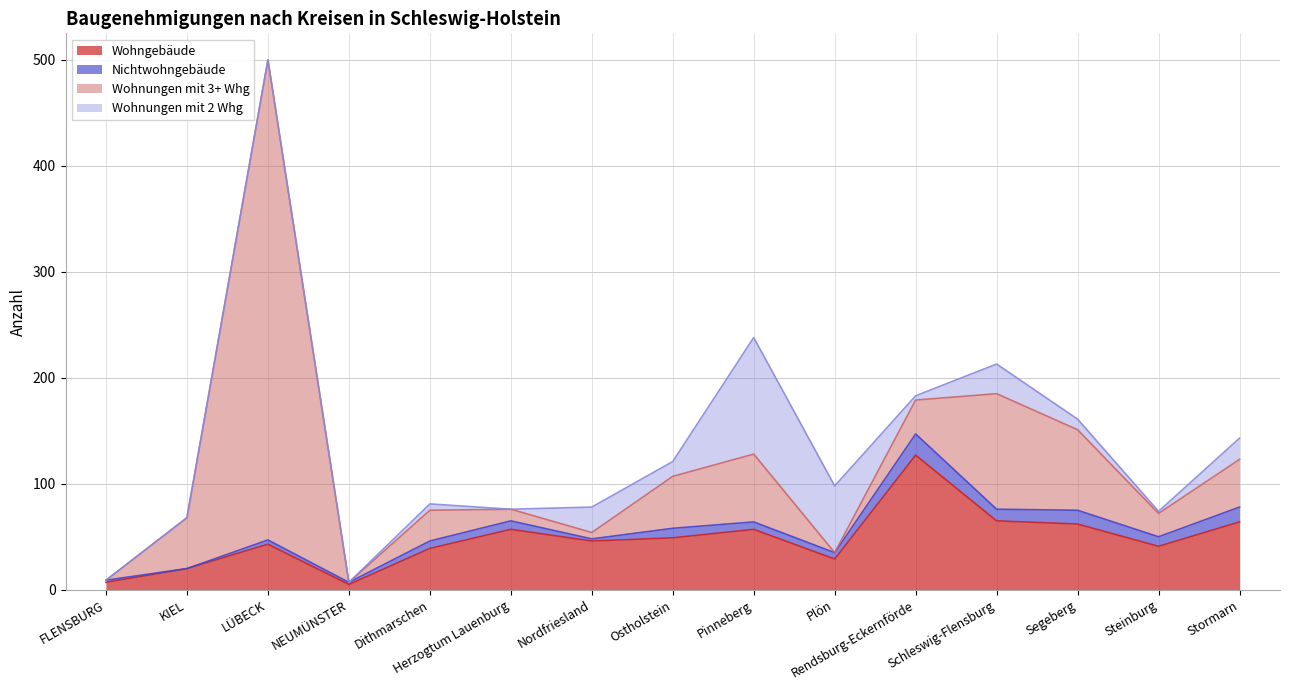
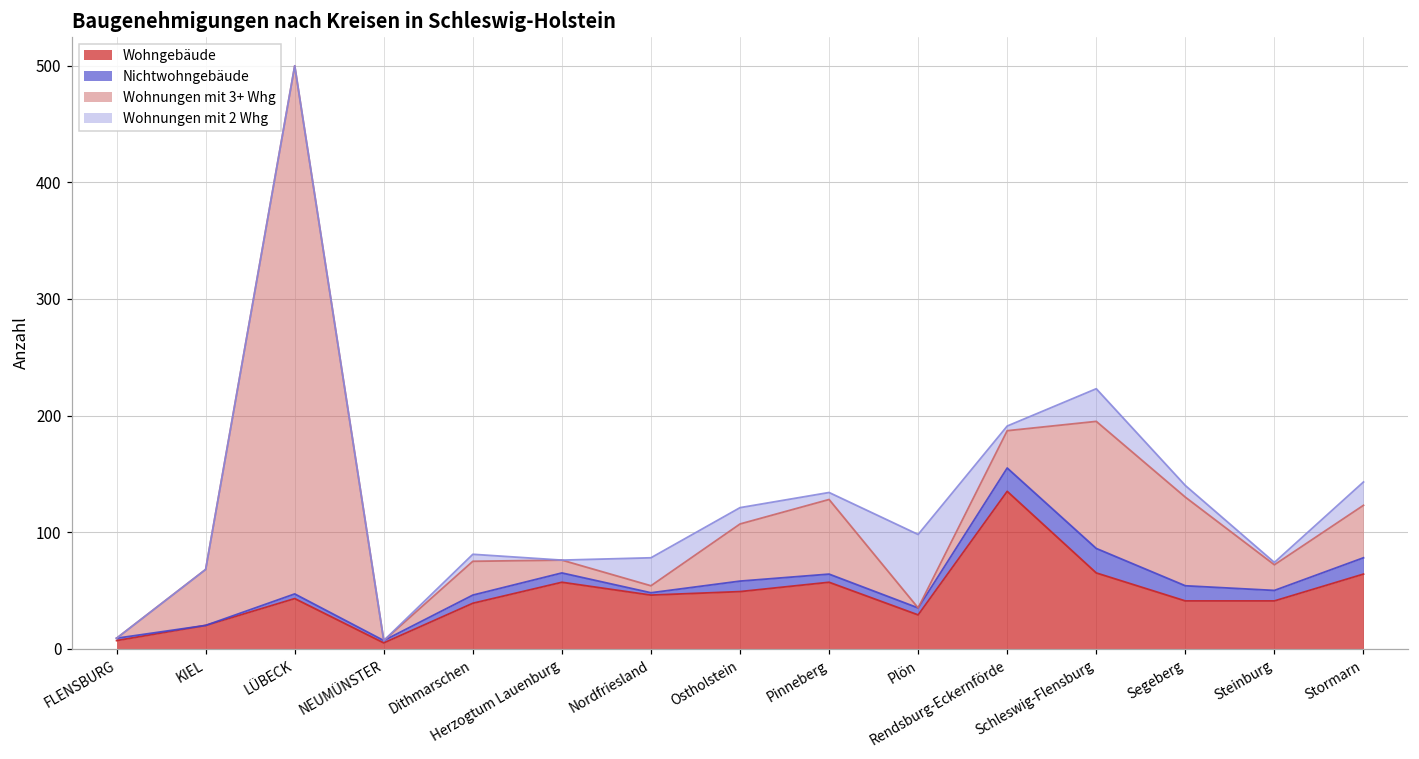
Wohnungen mit 2 Whg, Pinneberg: 110 -> 6
Wohngebäude, Rendsburg-Eckernförde: 127 -> 135
Nichtwohngebäude, Schleswig-Flensburg: 11 -> 21
Wohngebäude, Segeberg: 62 -> 41
